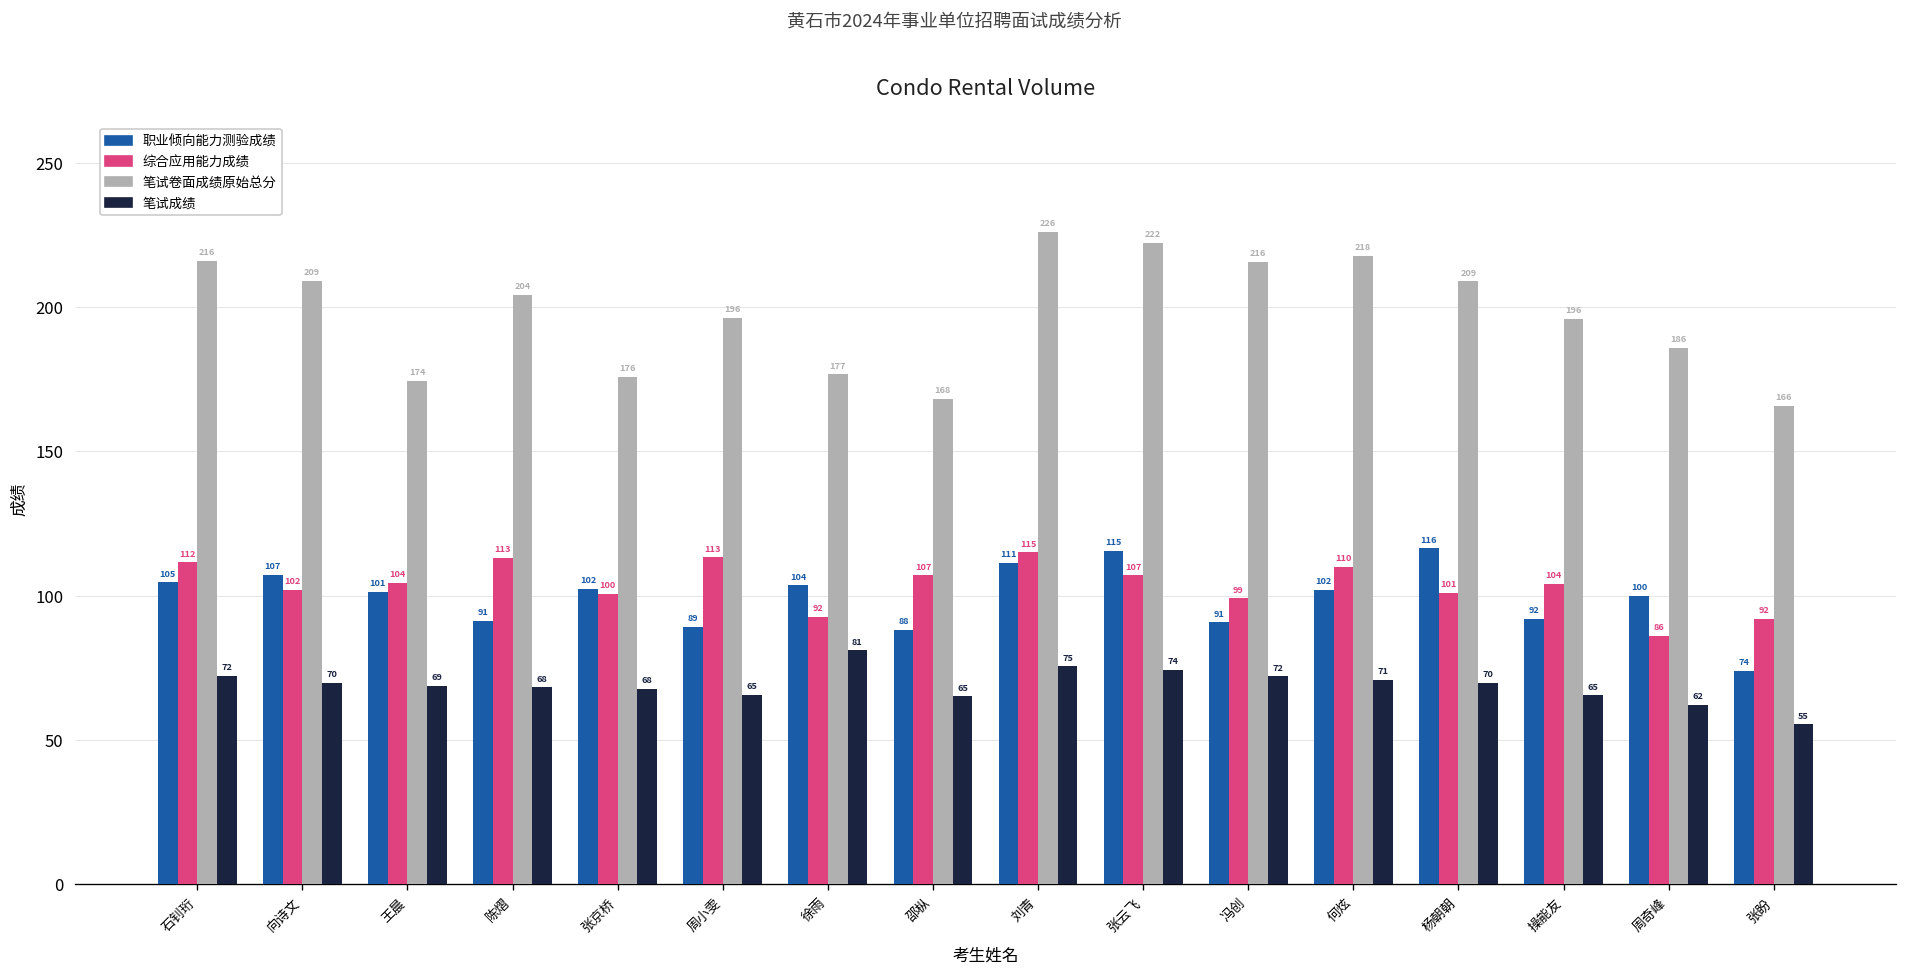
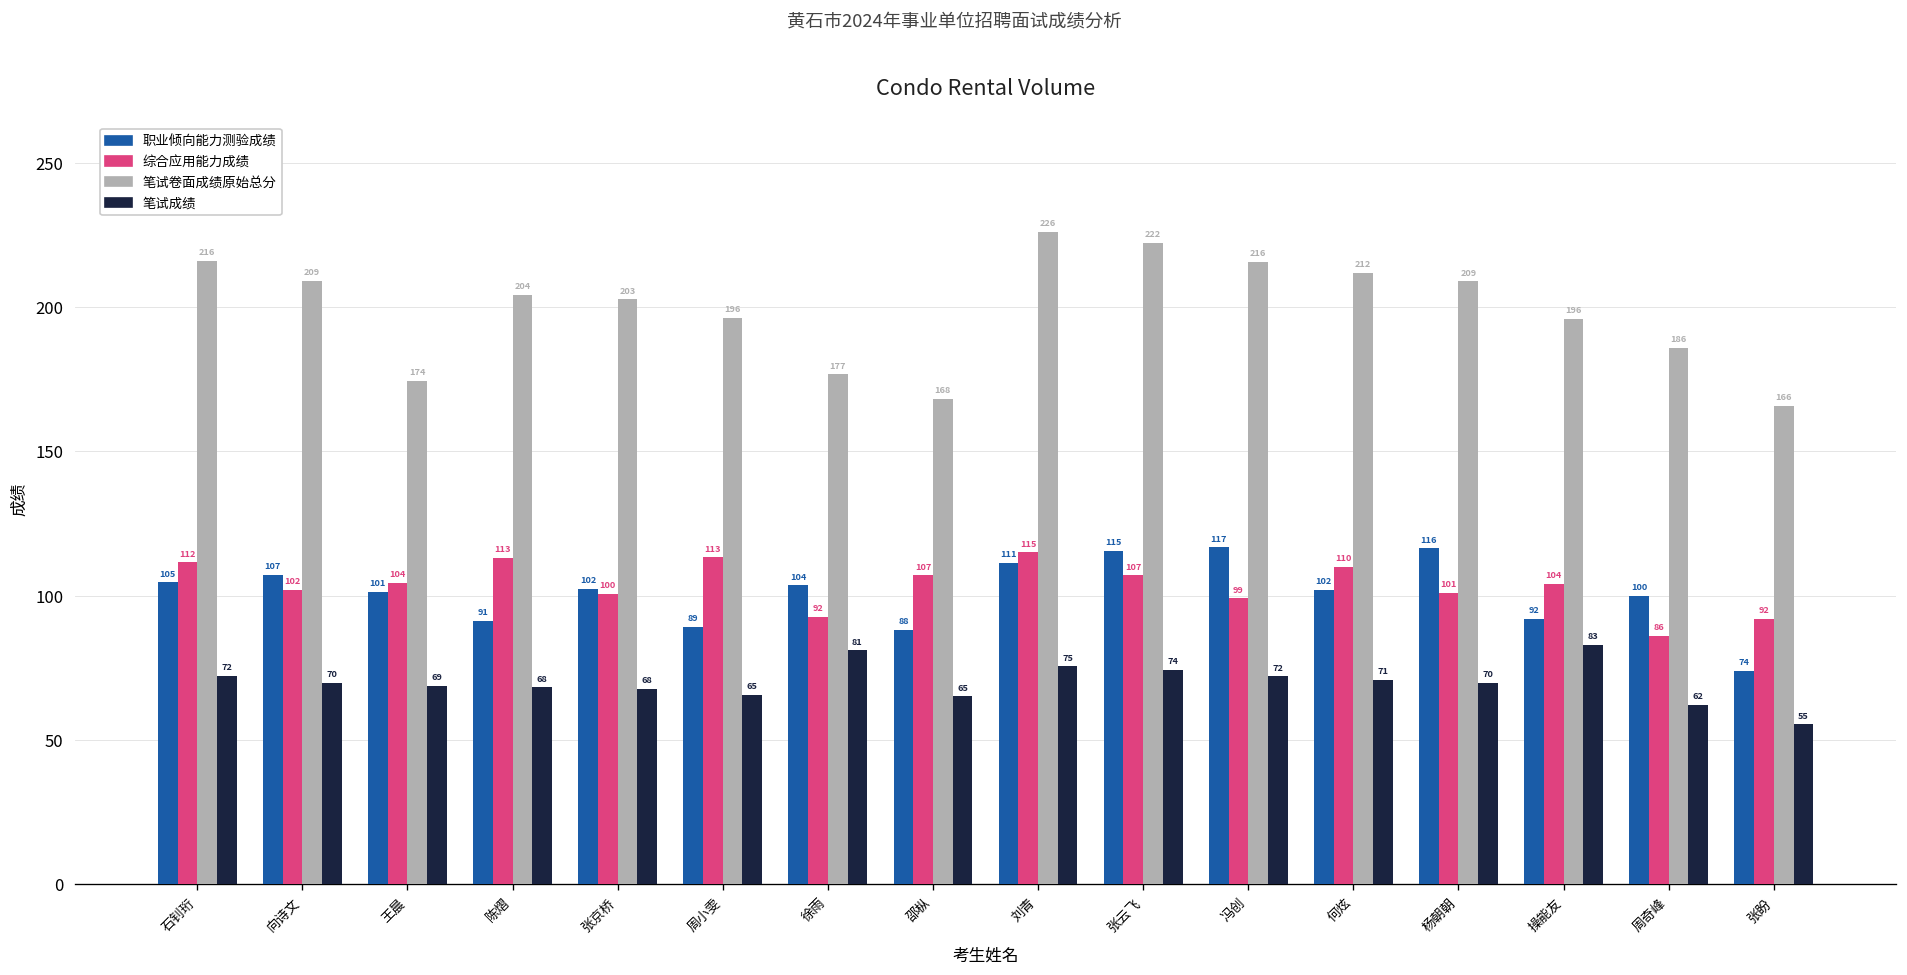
笔试卷面成绩原始总分, 张京桥: 176 -> 203
职业倾向能力测验成绩, 冯创: 91 -> 117
笔试卷面成绩原始总分, 何炫: 218 -> 212
笔试成绩, 操能友: 65 -> 83
